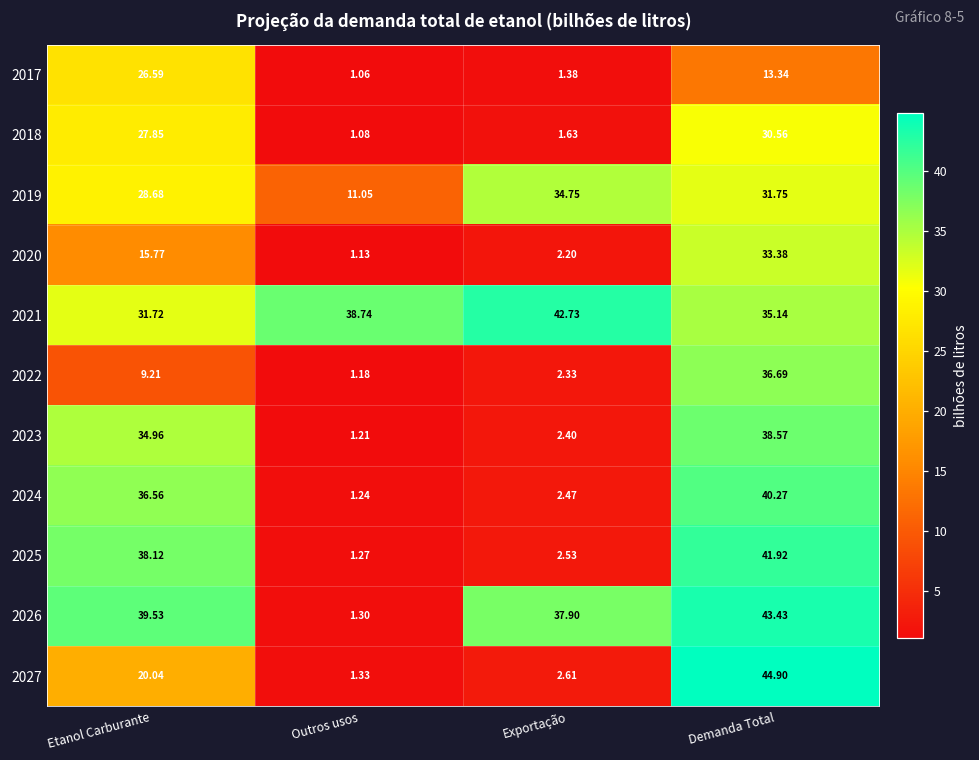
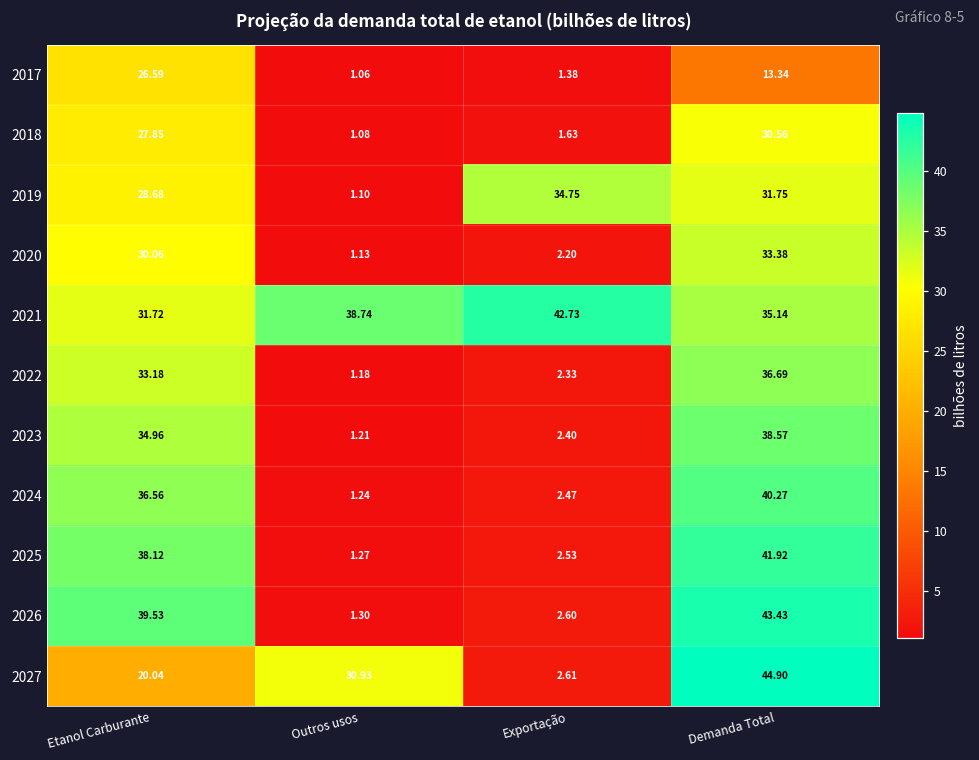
2019, Outros usos: 11.05 -> 1.10
2020, Etanol Carburante: 15.77 -> 30.06
2022, Etanol Carburante: 9.21 -> 33.18
2026, Exportação: 37.90 -> 2.60
2027, Outros usos: 1.33 -> 30.93
